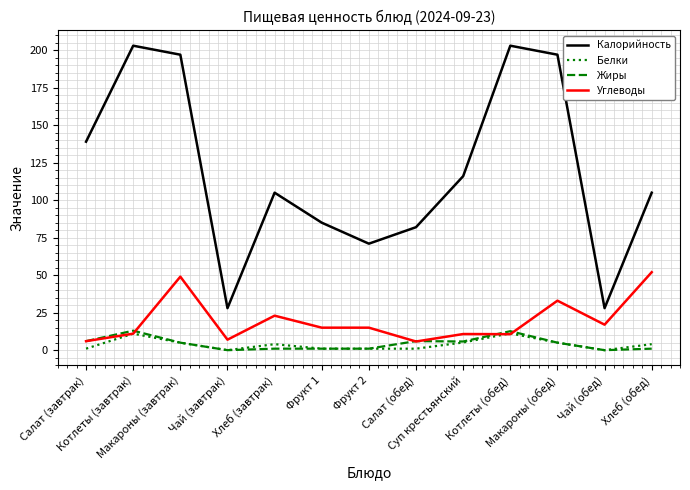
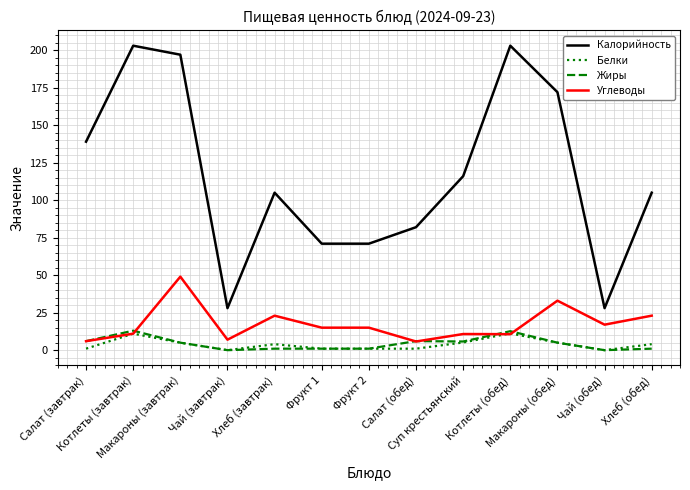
Калорийность, Фрукт 1: 85 -> 71
Калорийность, Макароны (обед): 197 -> 172
Углеводы, Хлеб (обед): 52 -> 23
